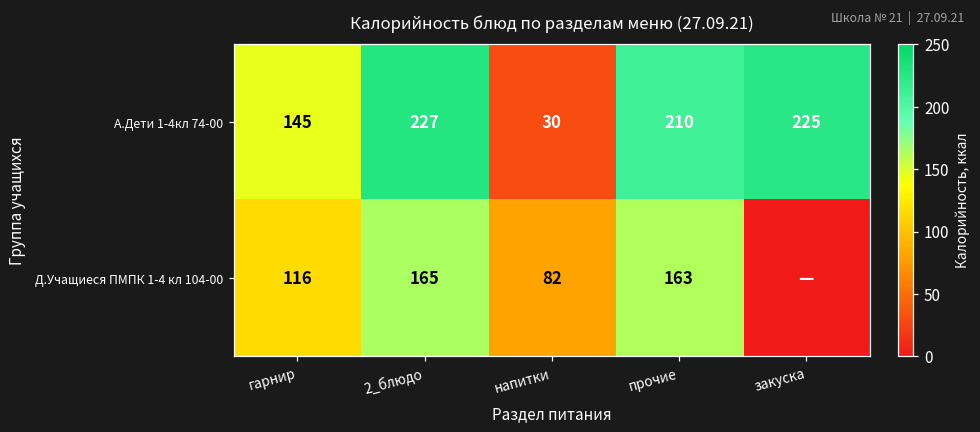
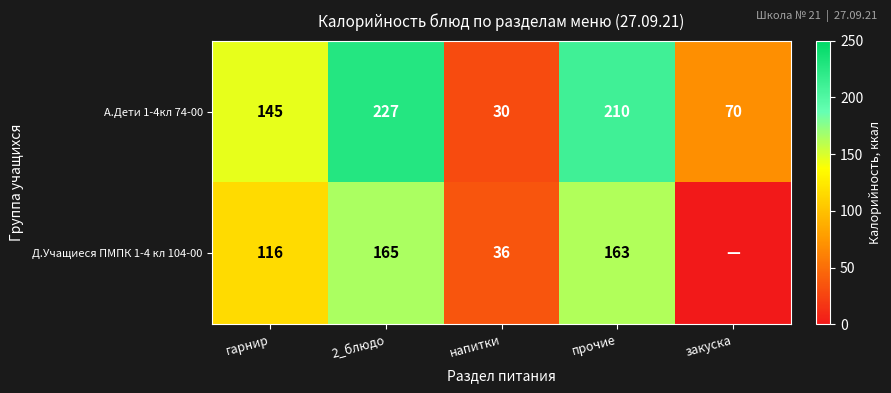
А.Дети 1-4кл 74-00, закуска: 225 -> 70
Д.Учащиеся ПМПК 1-4 кл 104-00, напитки: 82 -> 36
